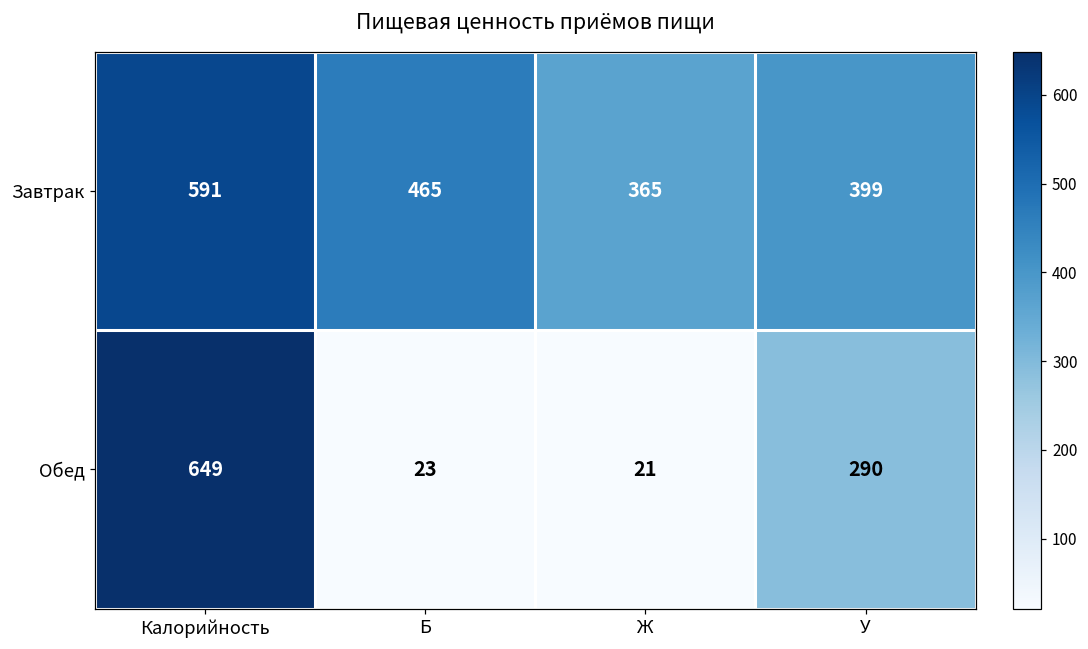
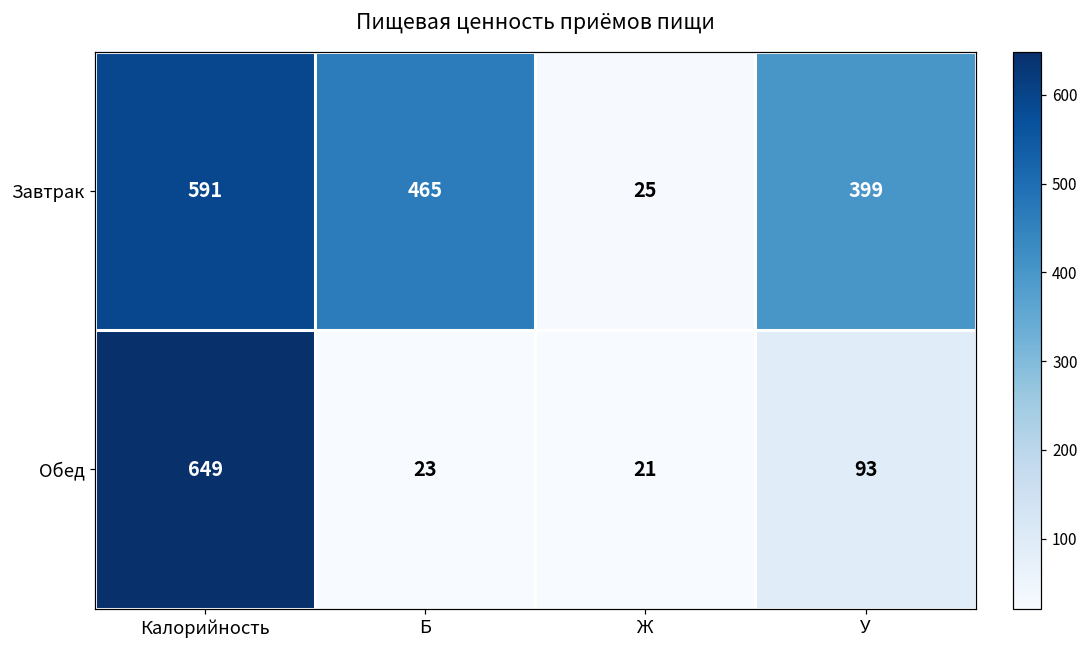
Завтрак, Ж: 365 -> 25
Обед, У: 290 -> 93
